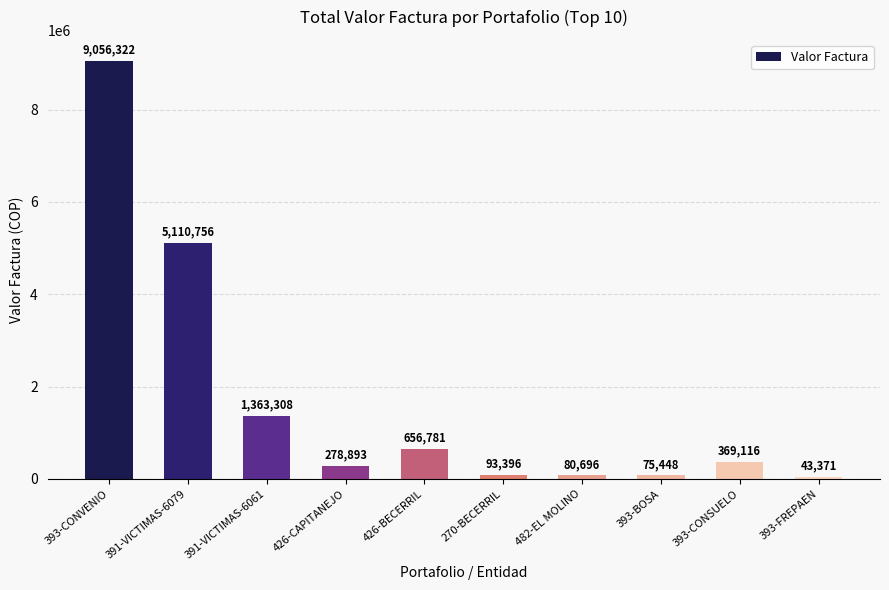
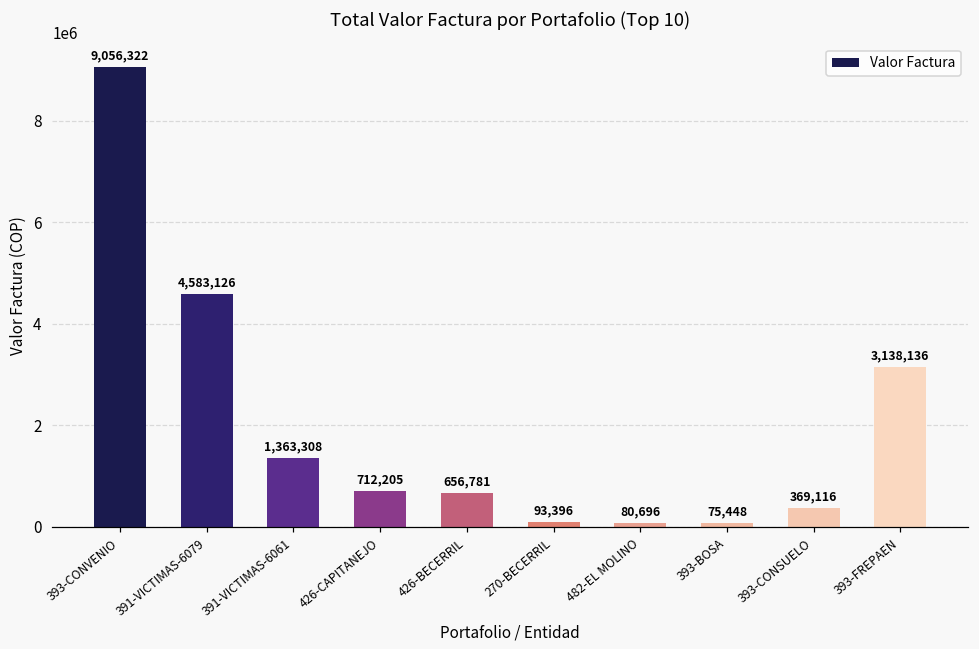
391-VICTIMAS-6079: 5,110,756 -> 4,583,126
426-CAPITANEJO: 278,893 -> 712,205
393-FREPAEN: 43,371 -> 3,138,136
